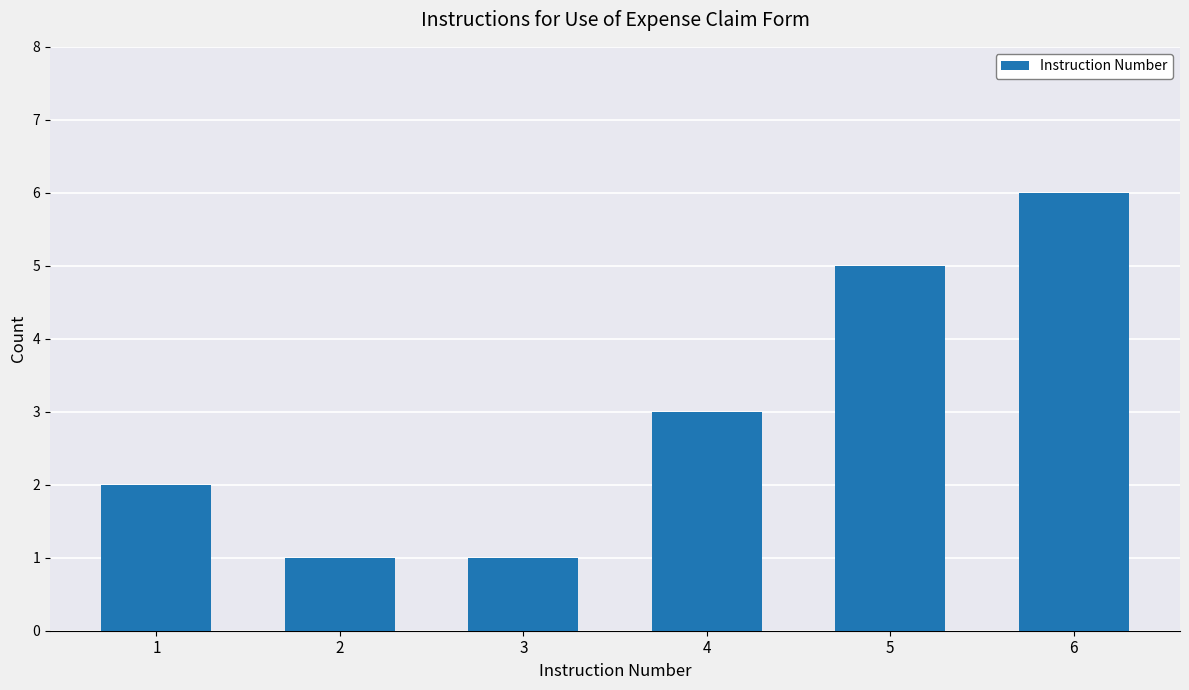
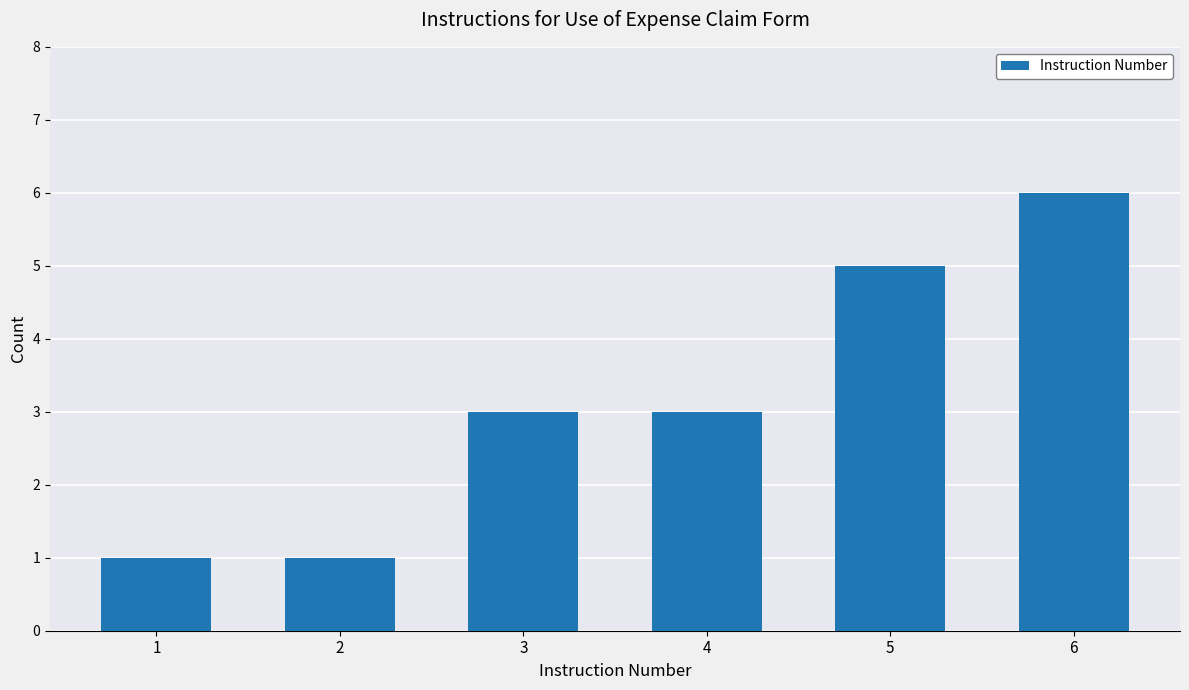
1: 2 -> 1
3: 1 -> 3
